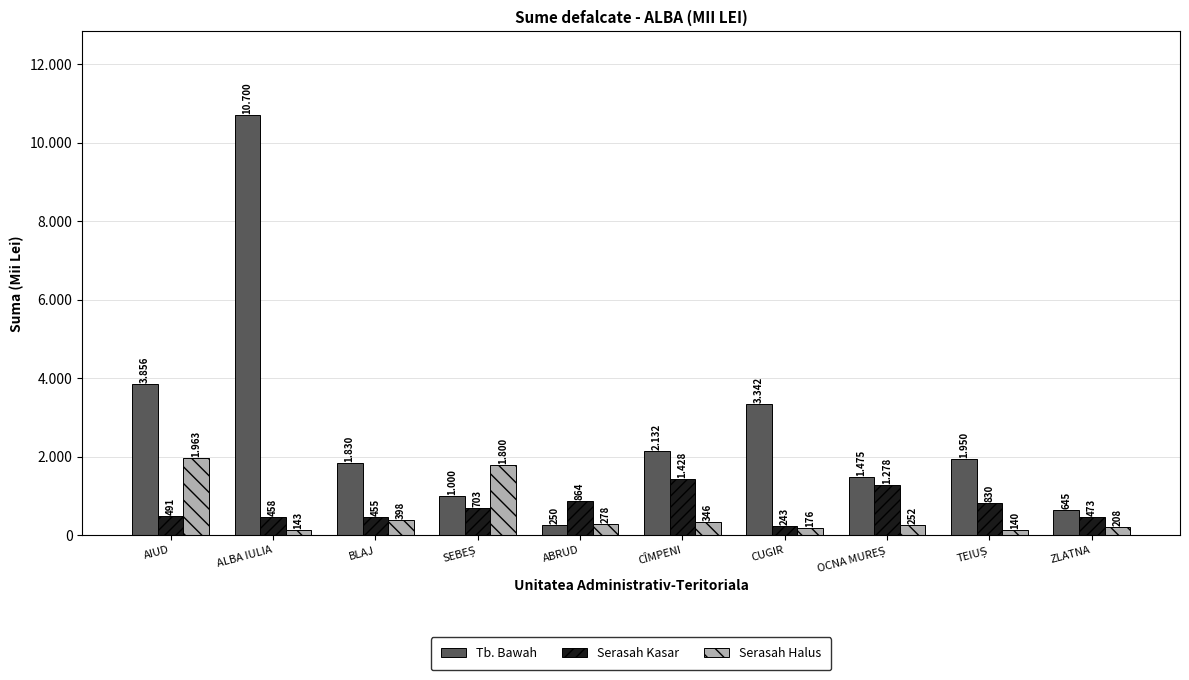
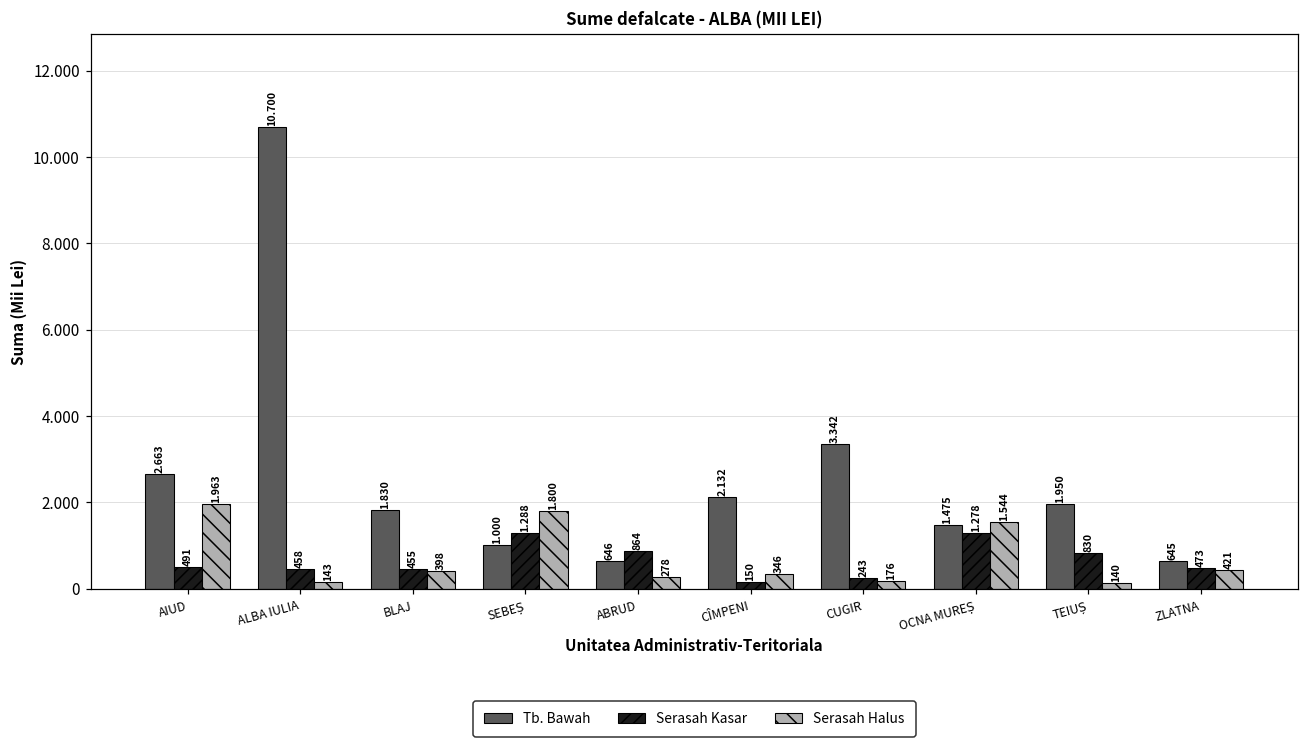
Tb. Bawah, AIUD: 3.856 -> 2.663
Serasah Kasar, SEBEȘ: 703 -> 1.288
Tb. Bawah, ABRUD: 250 -> 646
Serasah Kasar, CÎMPENI: 1.428 -> 150
Serasah Halus, OCNA MUREȘ: 252 -> 1.544
Serasah Halus, ZLATNA: 208 -> 421
